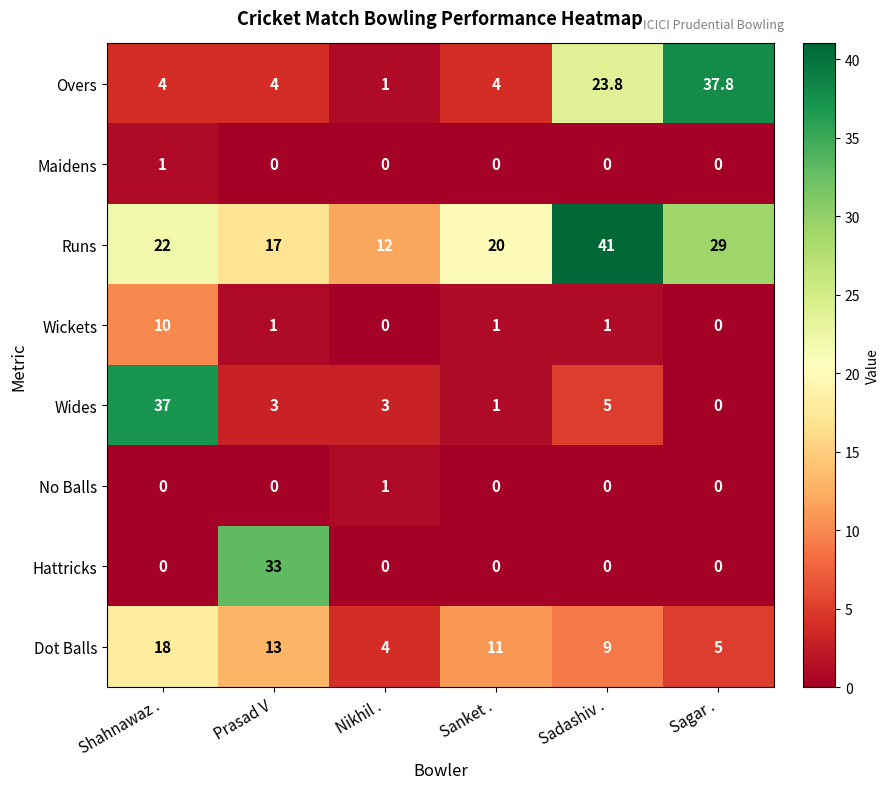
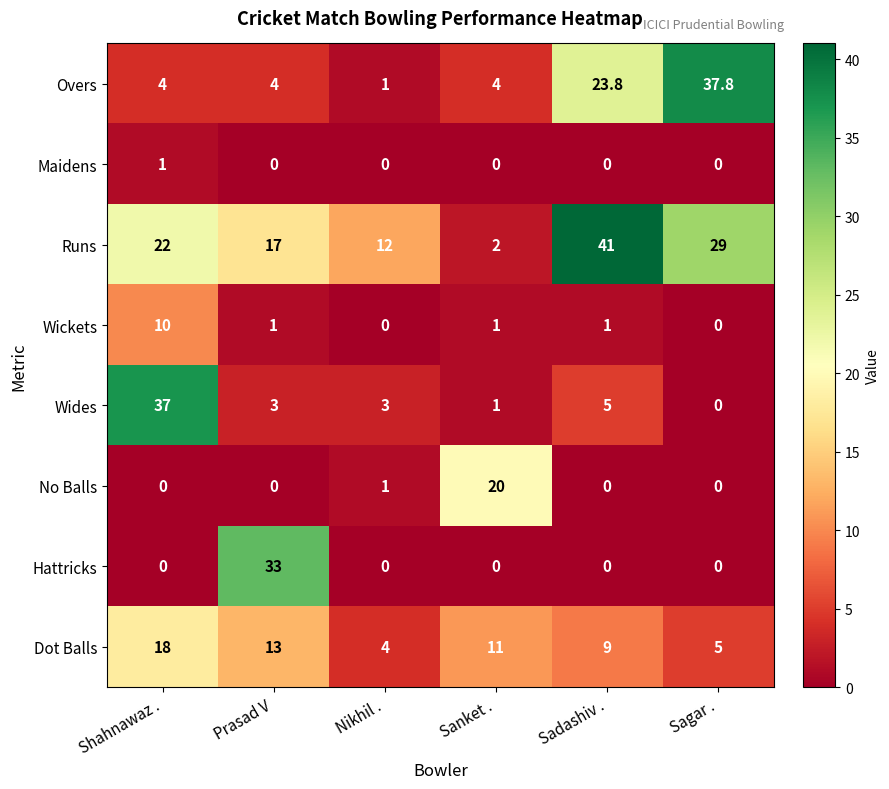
Runs, Sanket .: 20 -> 2
No Balls, Sanket .: 0 -> 20
